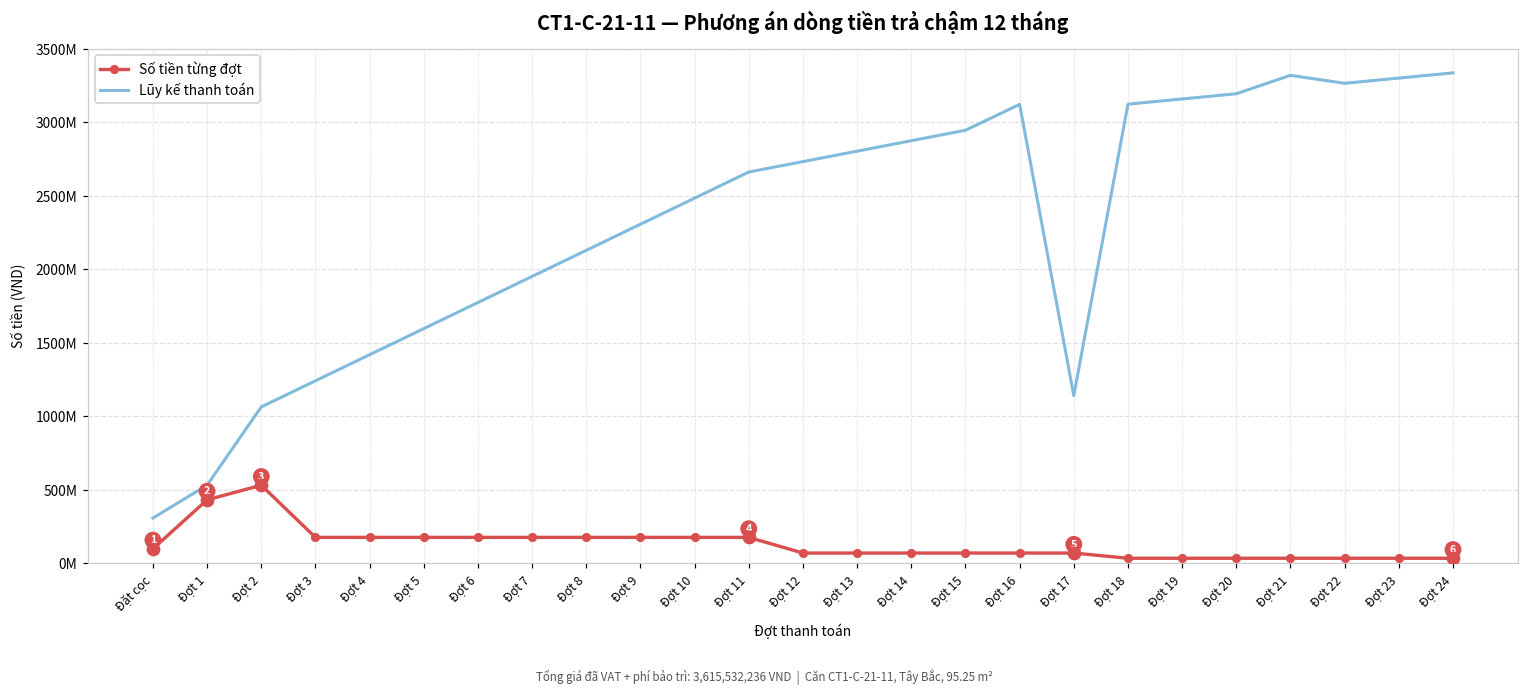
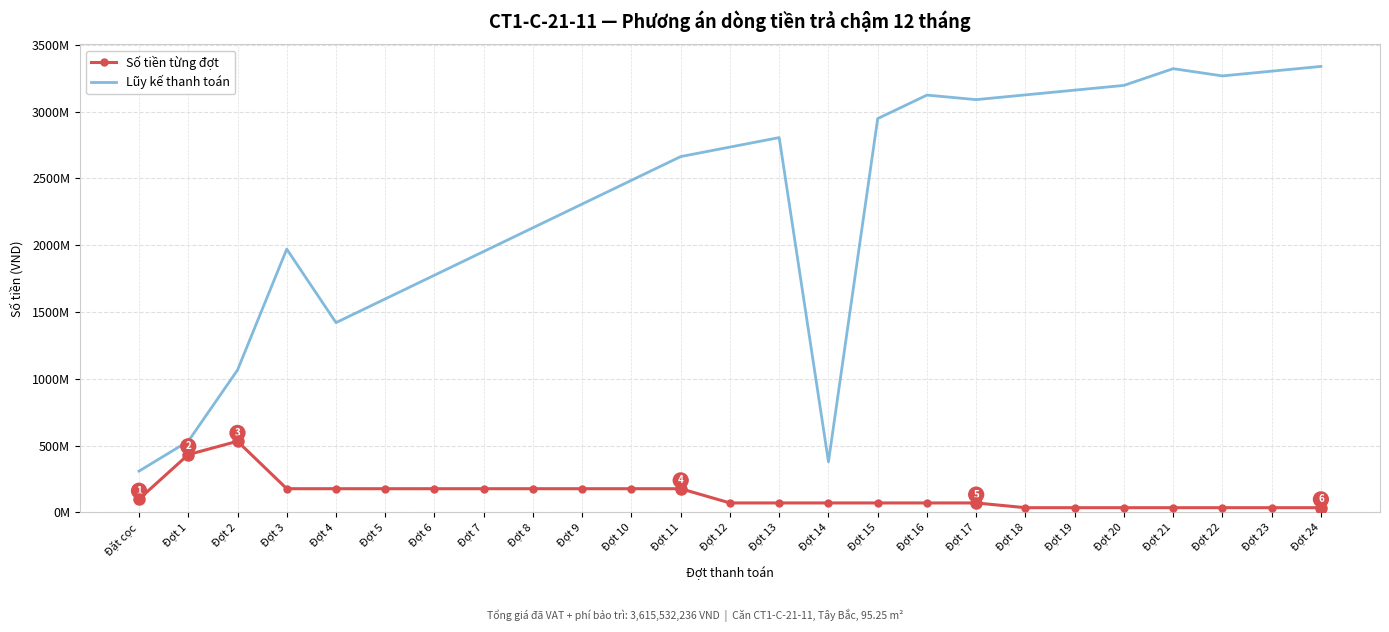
Lũy kế thanh toán, Đợt 3: 1240000000 -> 1970000000
Lũy kế thanh toán, Đợt 14: 2880000000 -> 380000000
Lũy kế thanh toán, Đợt 17: 1140000000 -> 3090000000
